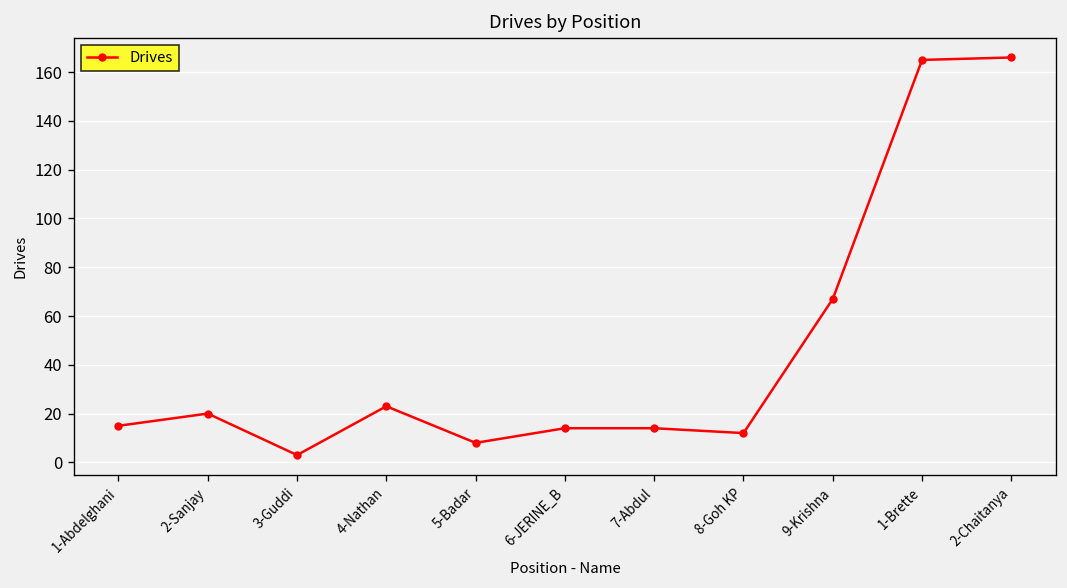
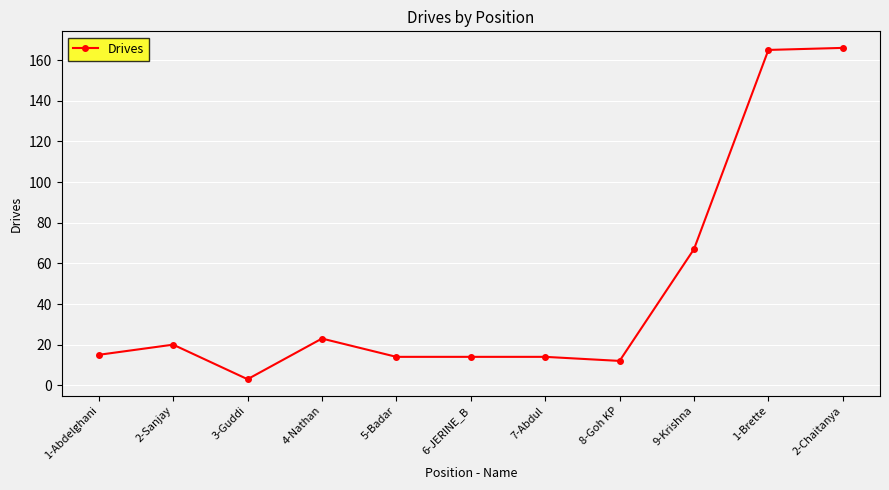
5-Badar: 8 -> 14
